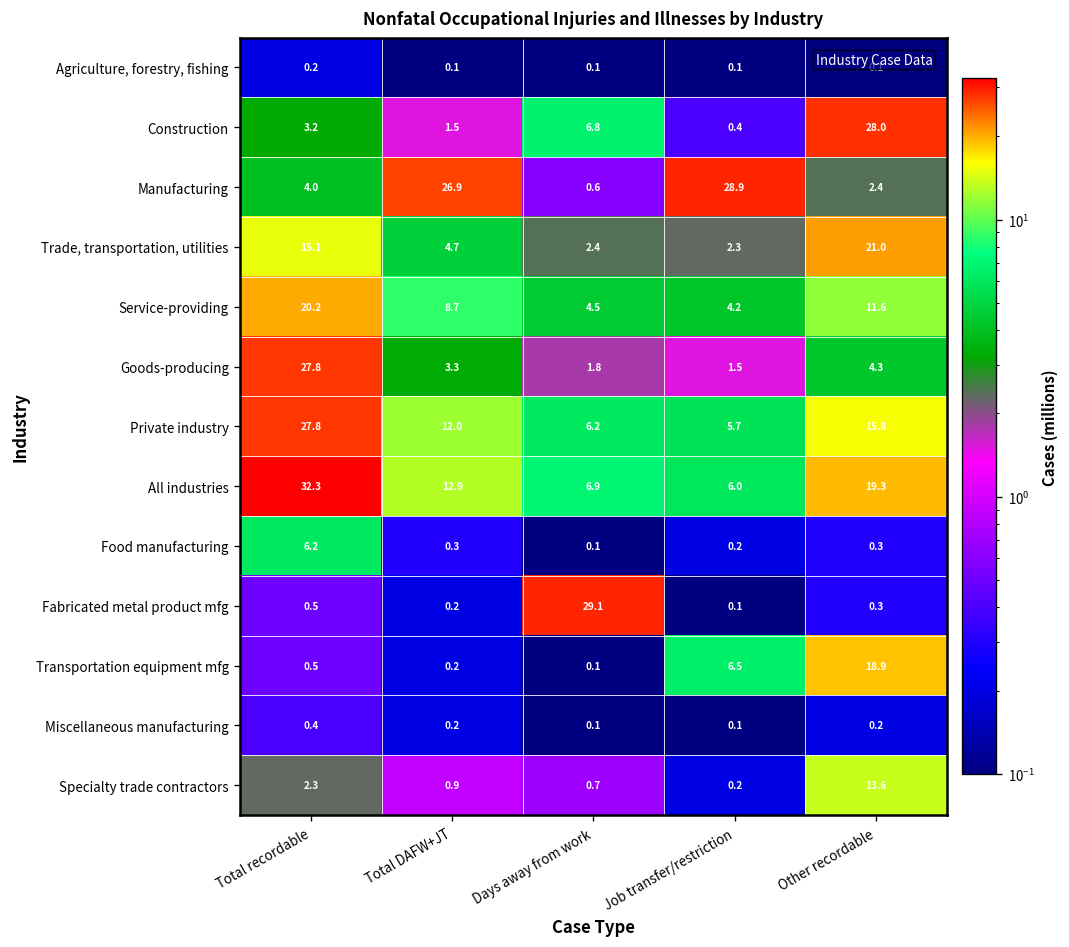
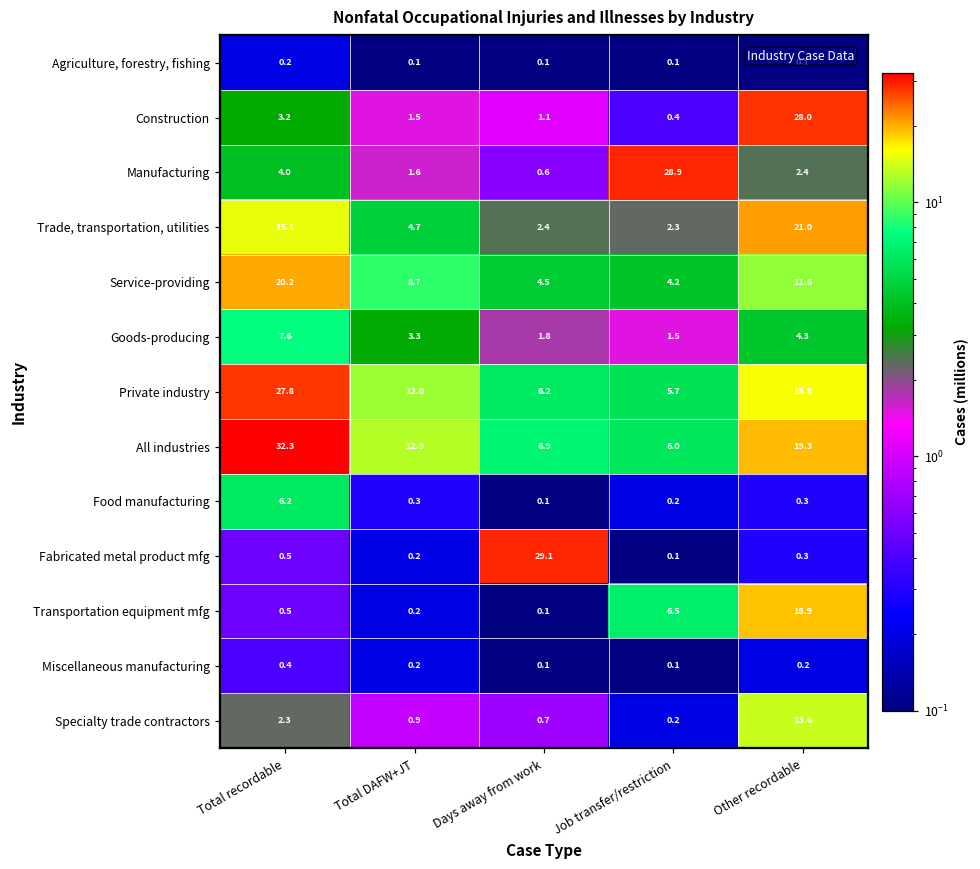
Construction, Days away from work: 6.8 -> 1.1
Manufacturing, Total DAFW+JT: 26.9 -> 1.6
Goods-producing, Total recordable: 27.8 -> 7.6
